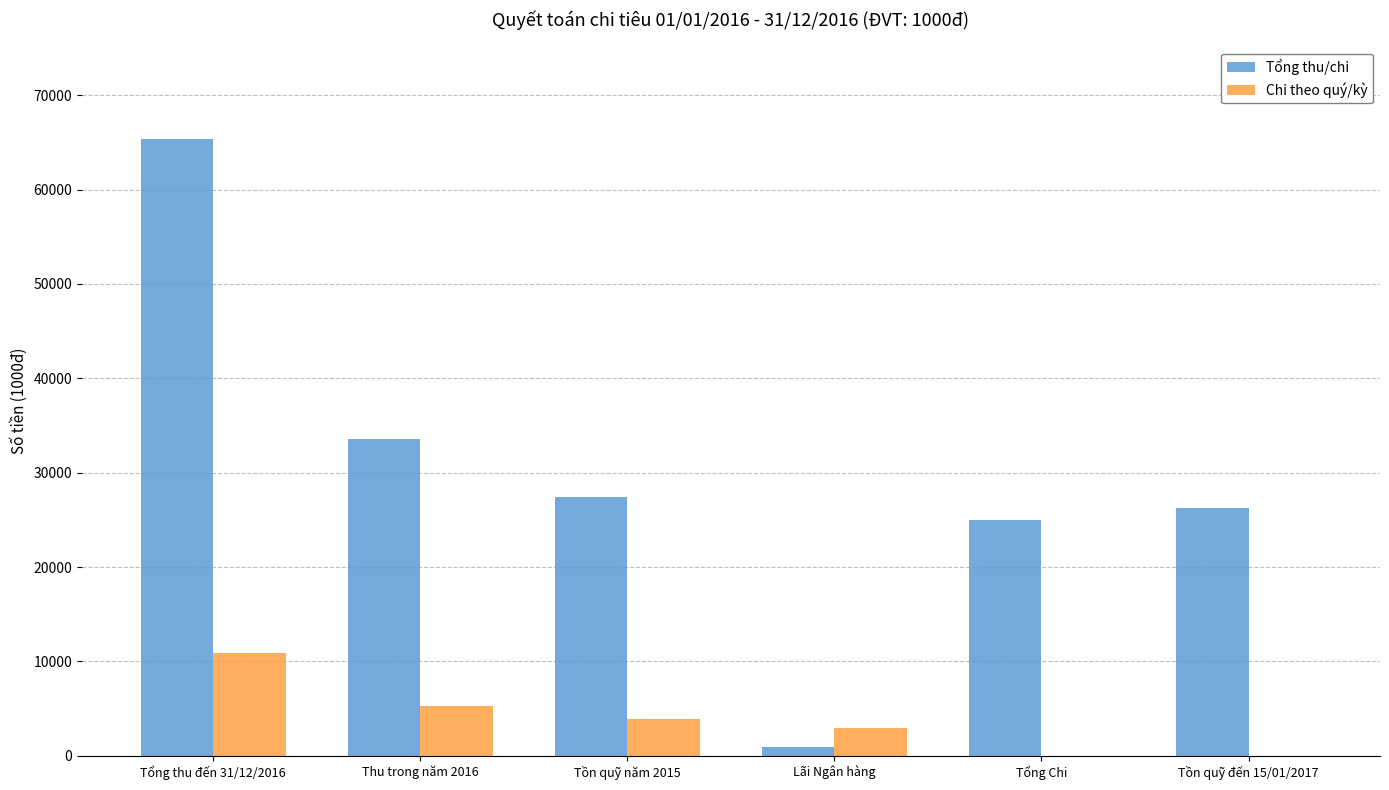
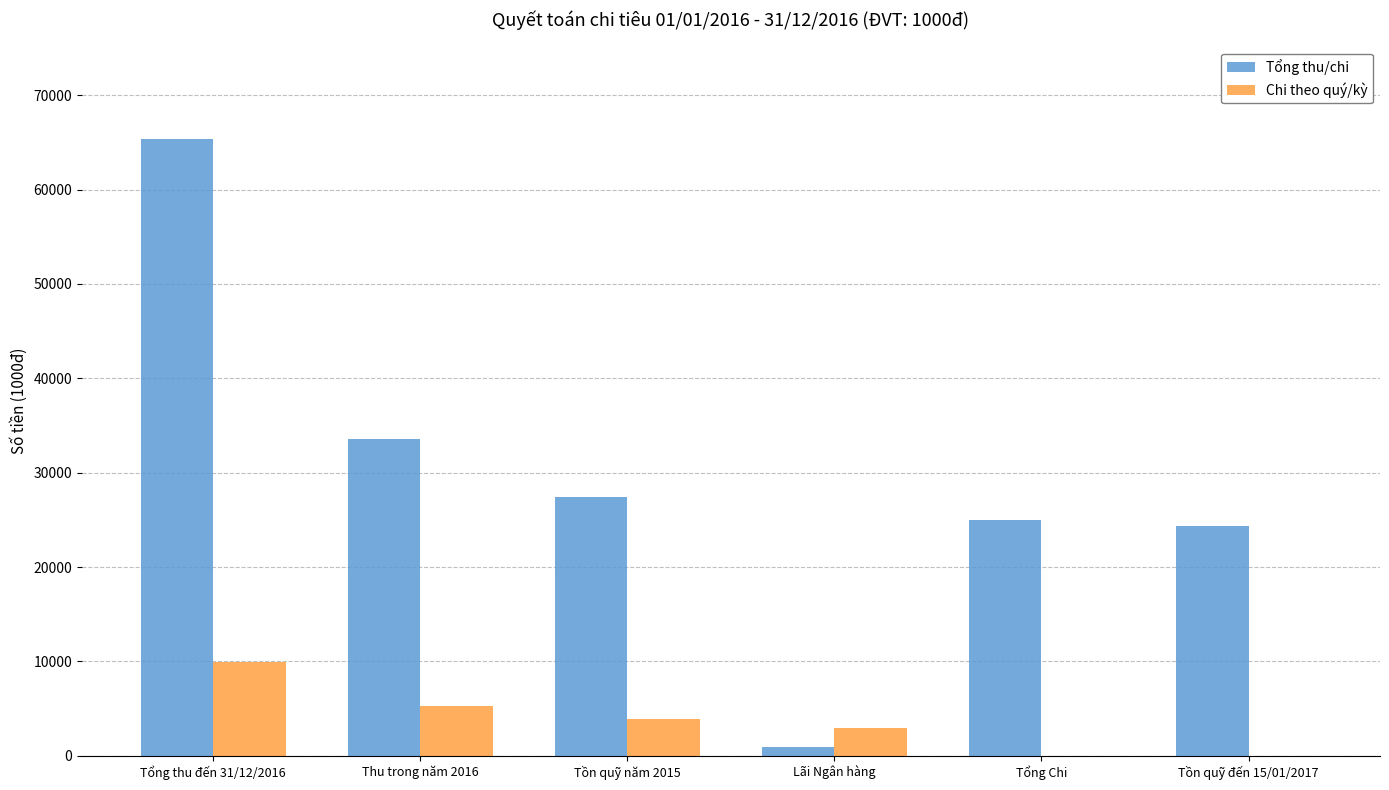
Chi theo quý/kỳ, Tổng thu đến 31/12/2016: 11000 -> 10000
Tổng thu/chi, Tồn quỹ đến 15/01/2017: 26000 -> 24000
